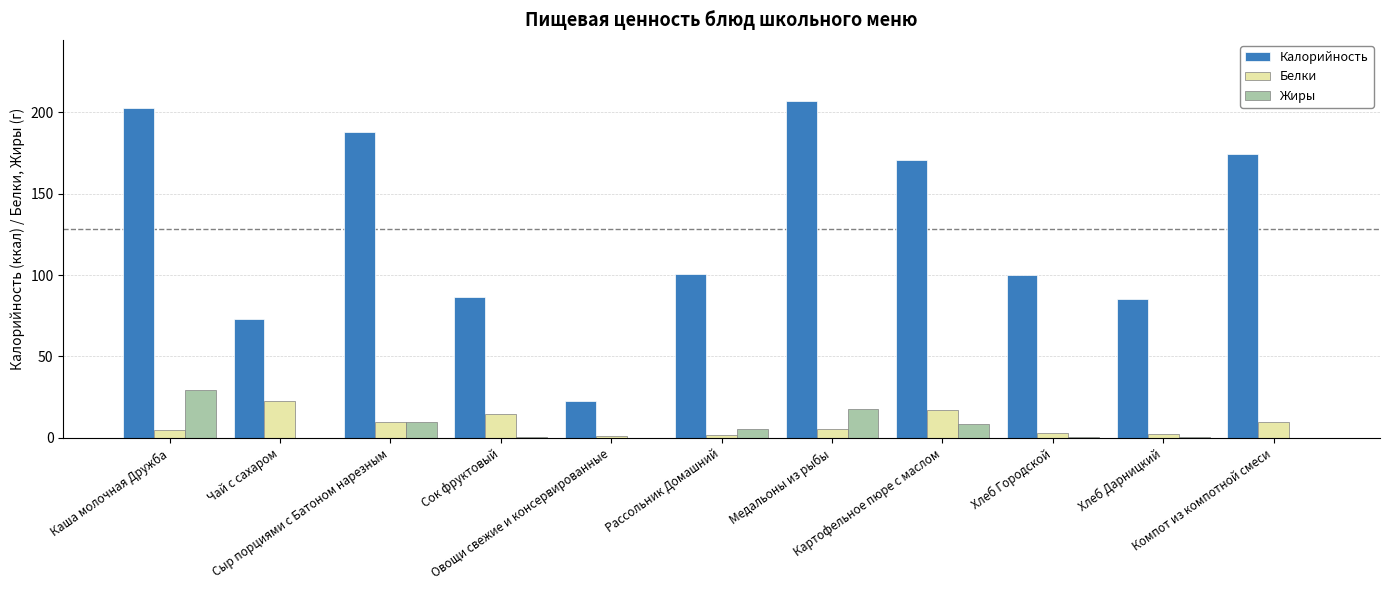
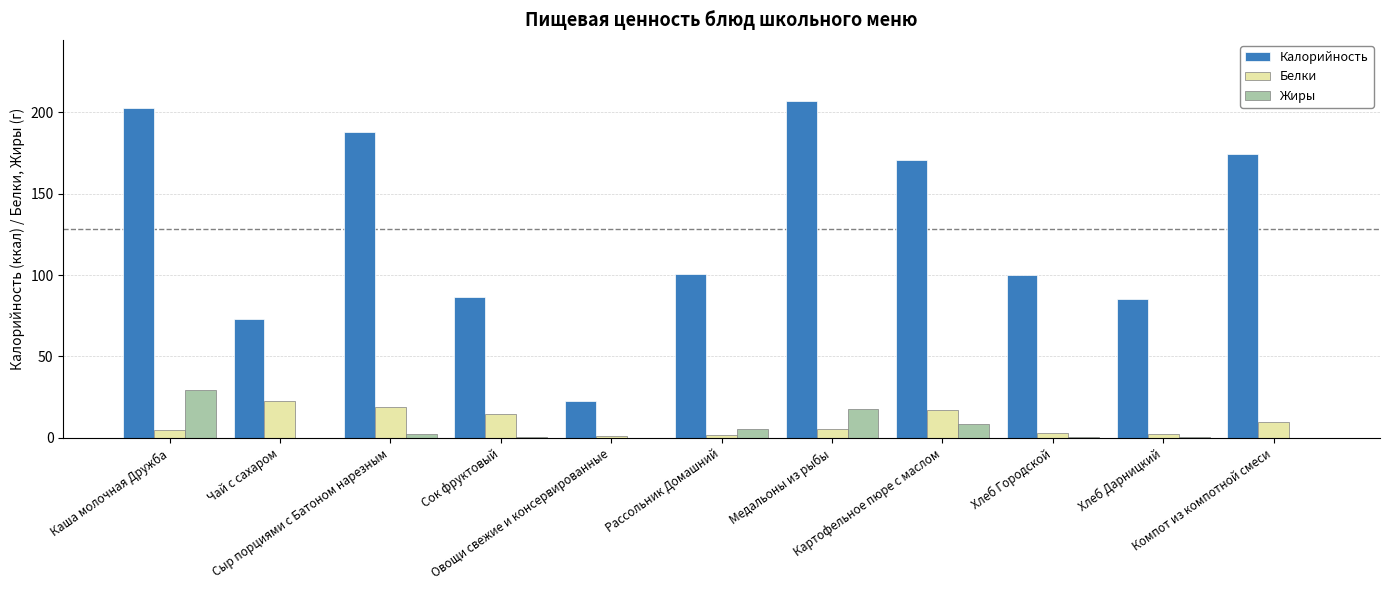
Белки, Сыр порциями с Батоном нарезным: 10 -> 19
Жиры, Сыр порциями с Батоном нарезным: 10 -> 3
